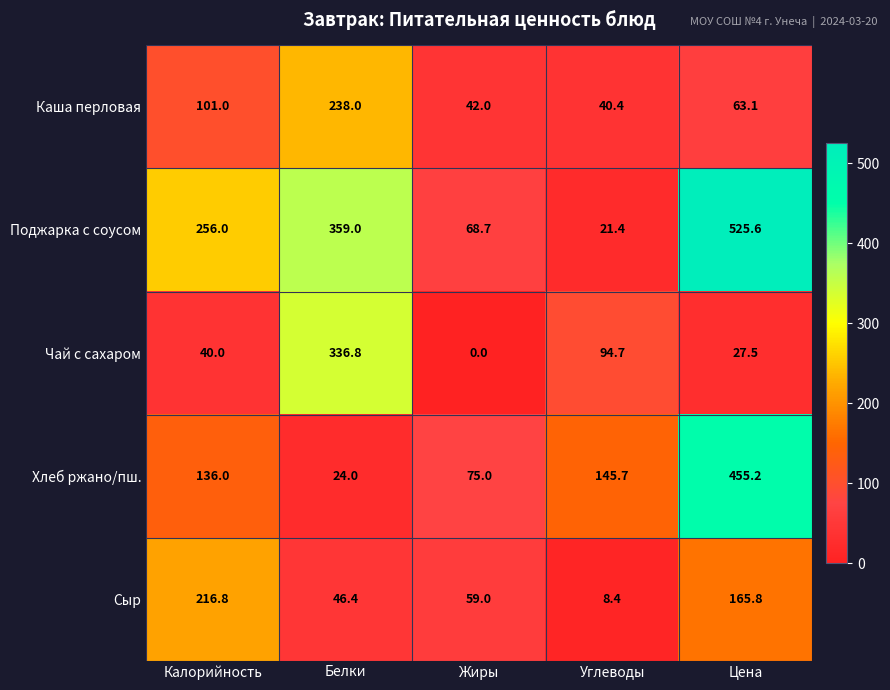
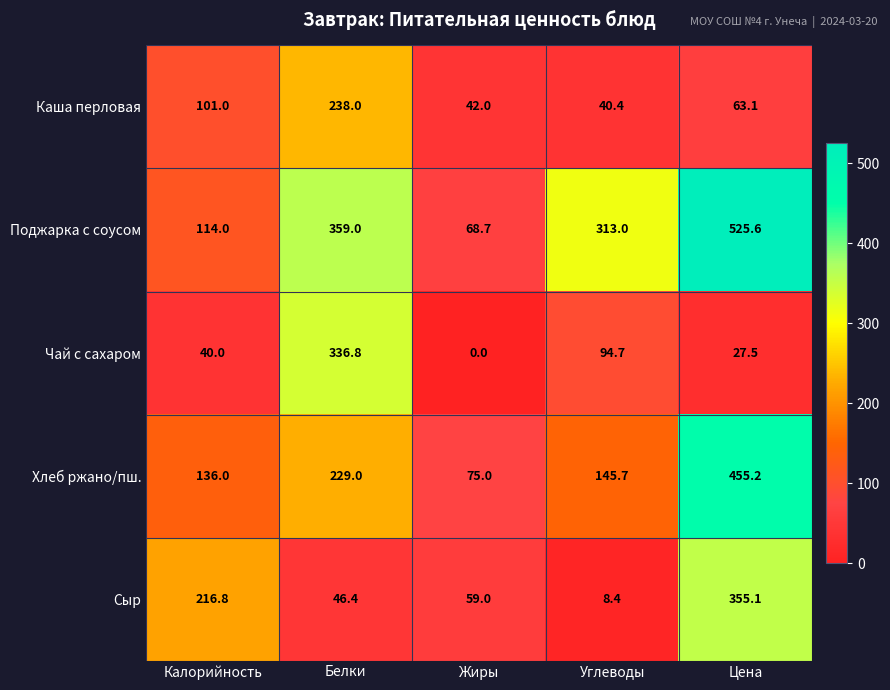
Поджарка с соусом, Калорийность: 256.0 -> 114.0
Поджарка с соусом, Углеводы: 21.4 -> 313.0
Хлеб ржано/пш., Белки: 24.0 -> 229.0
Сыр, Цена: 165.8 -> 355.1
